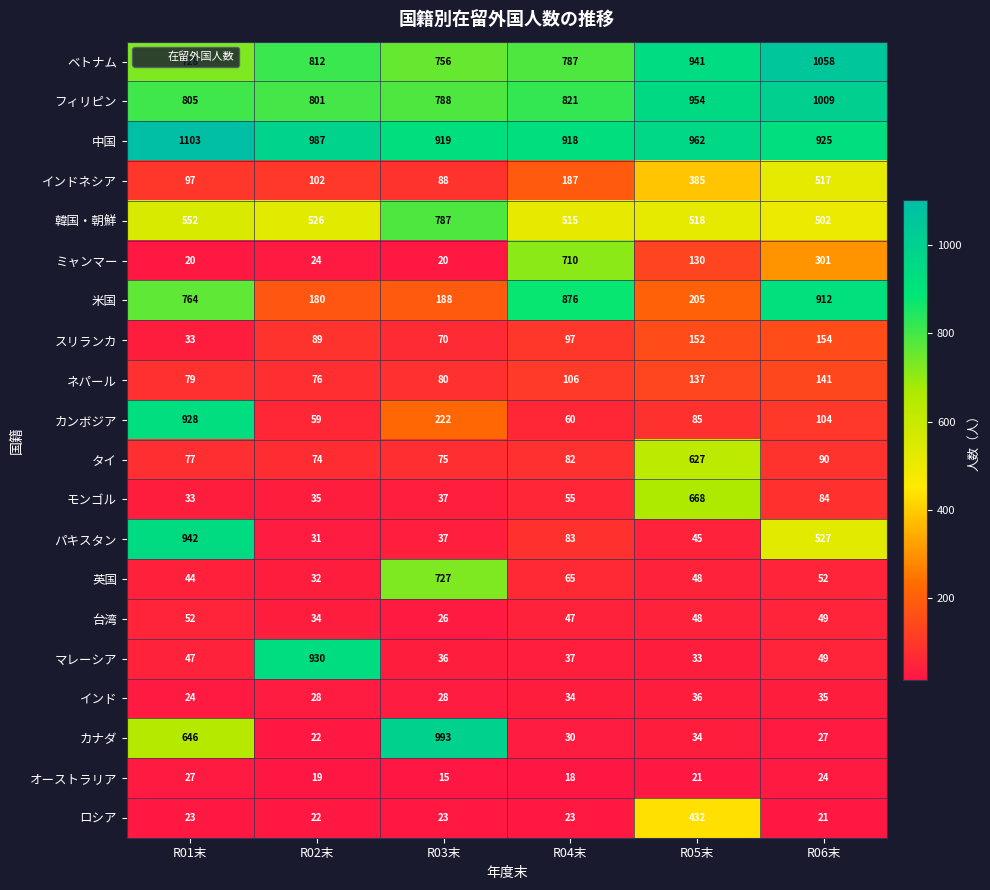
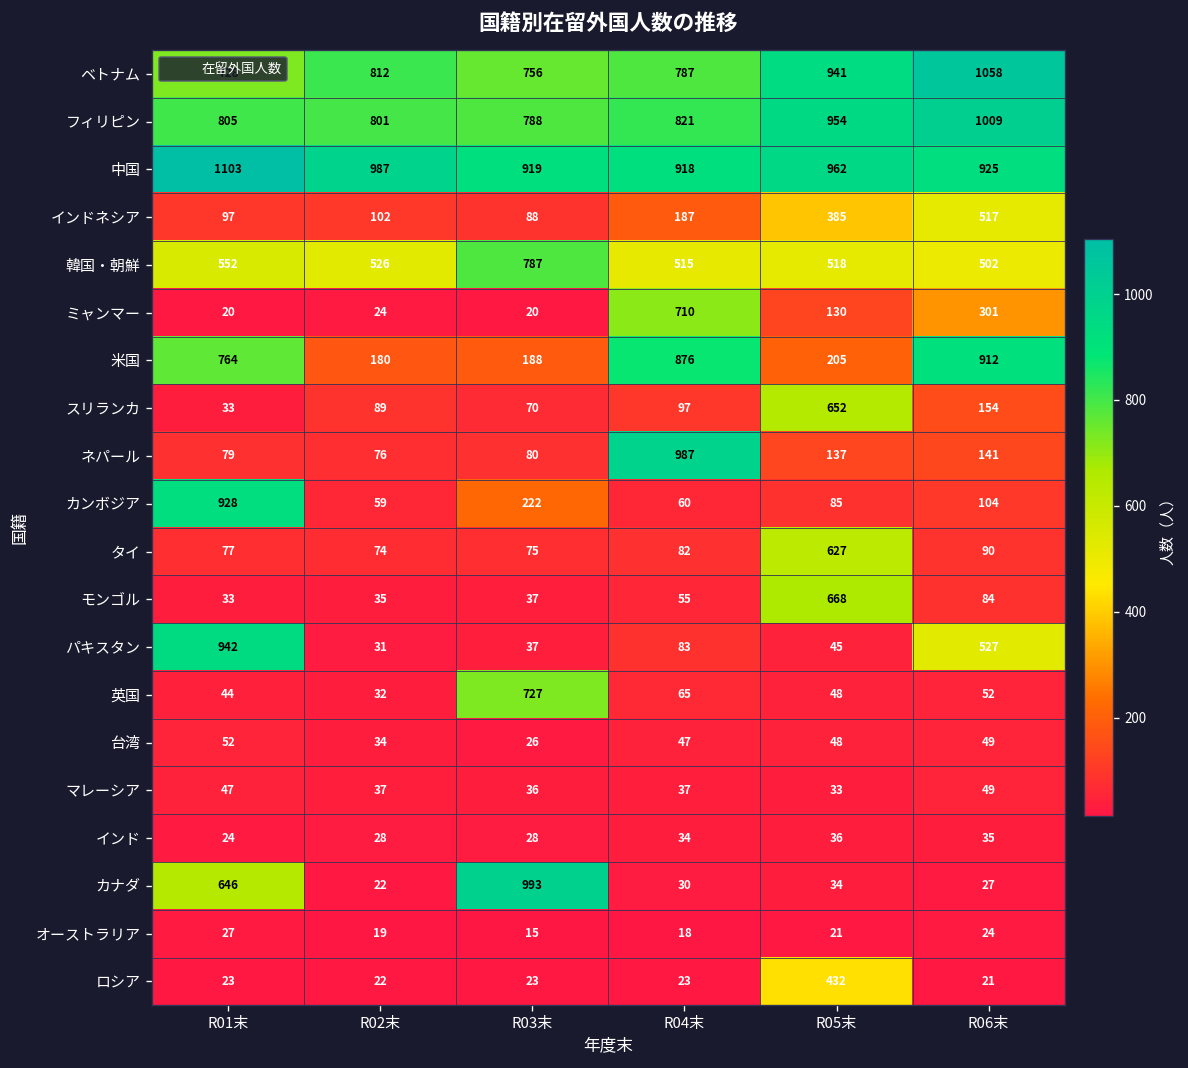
スリランカ, R05末: 152 -> 652
ネパール, R04末: 106 -> 987
マレーシア, R02末: 930 -> 37
